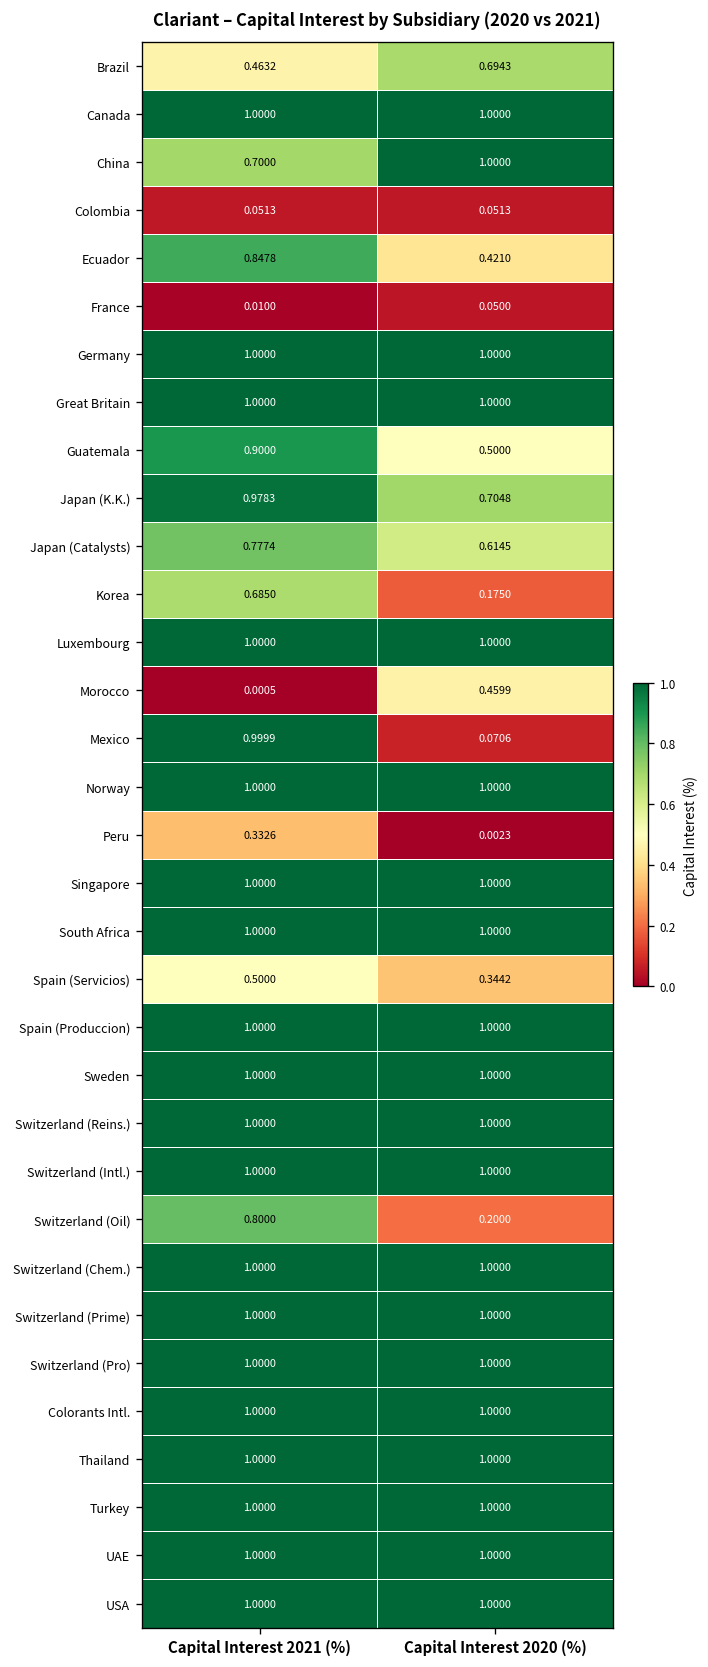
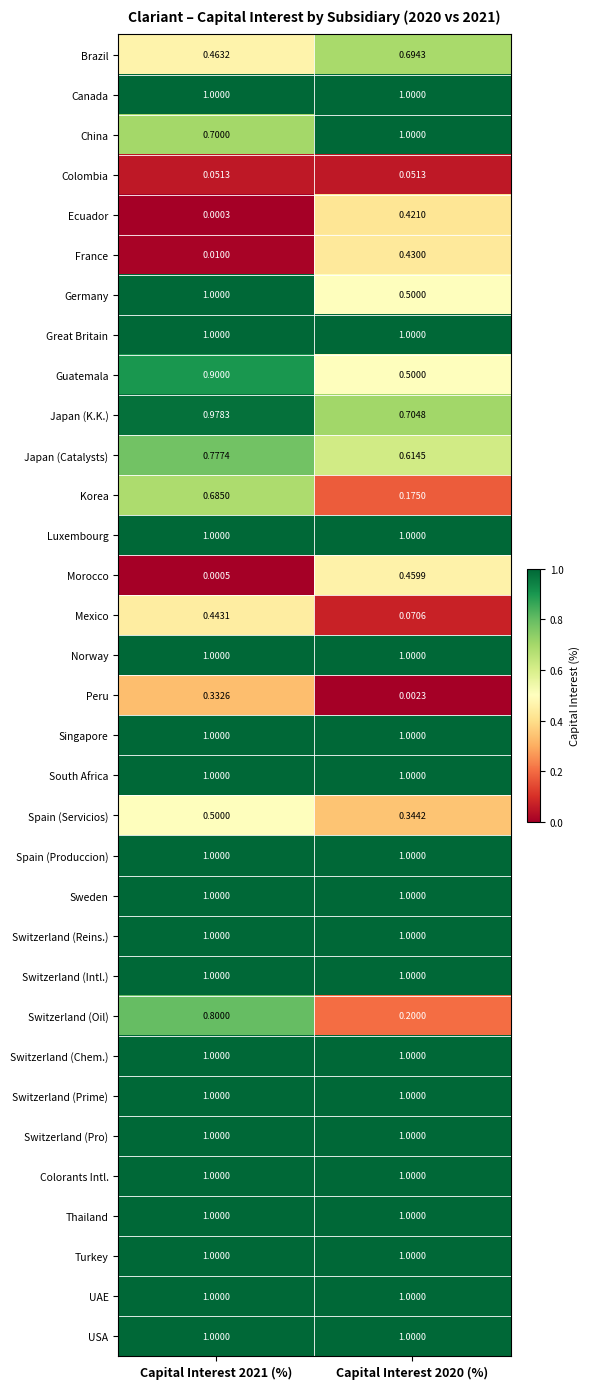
Ecuador, Capital Interest 2021 (%): 0.8478 -> 0.0003
France, Capital Interest 2020 (%): 0.0500 -> 0.4300
Germany, Capital Interest 2020 (%): 1.0000 -> 0.5000
Mexico, Capital Interest 2021 (%): 0.9999 -> 0.4431
